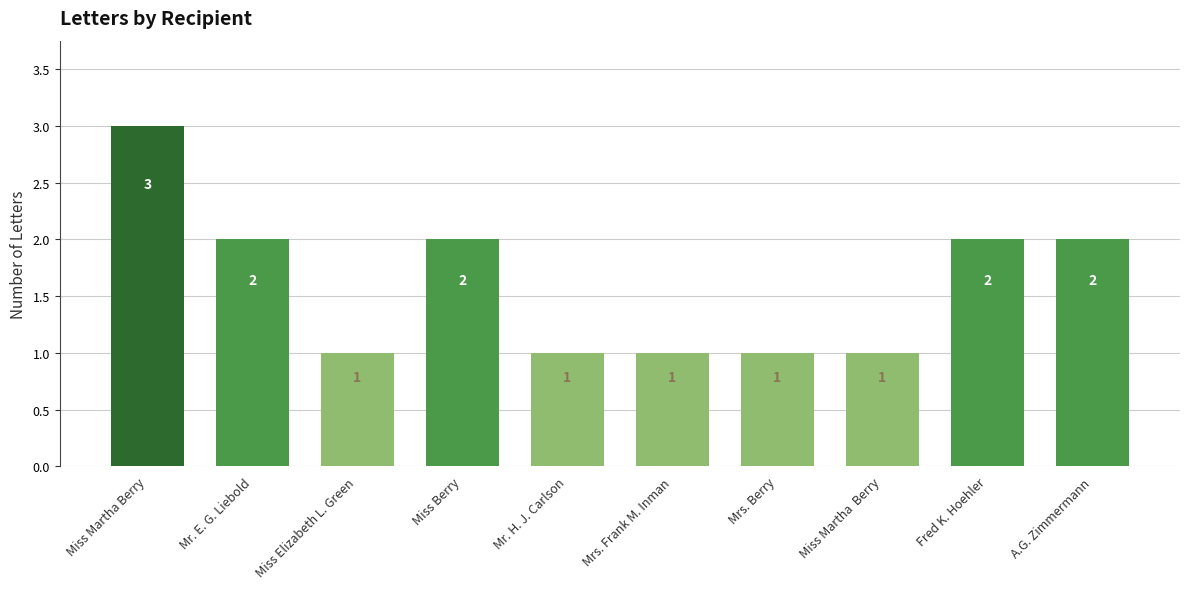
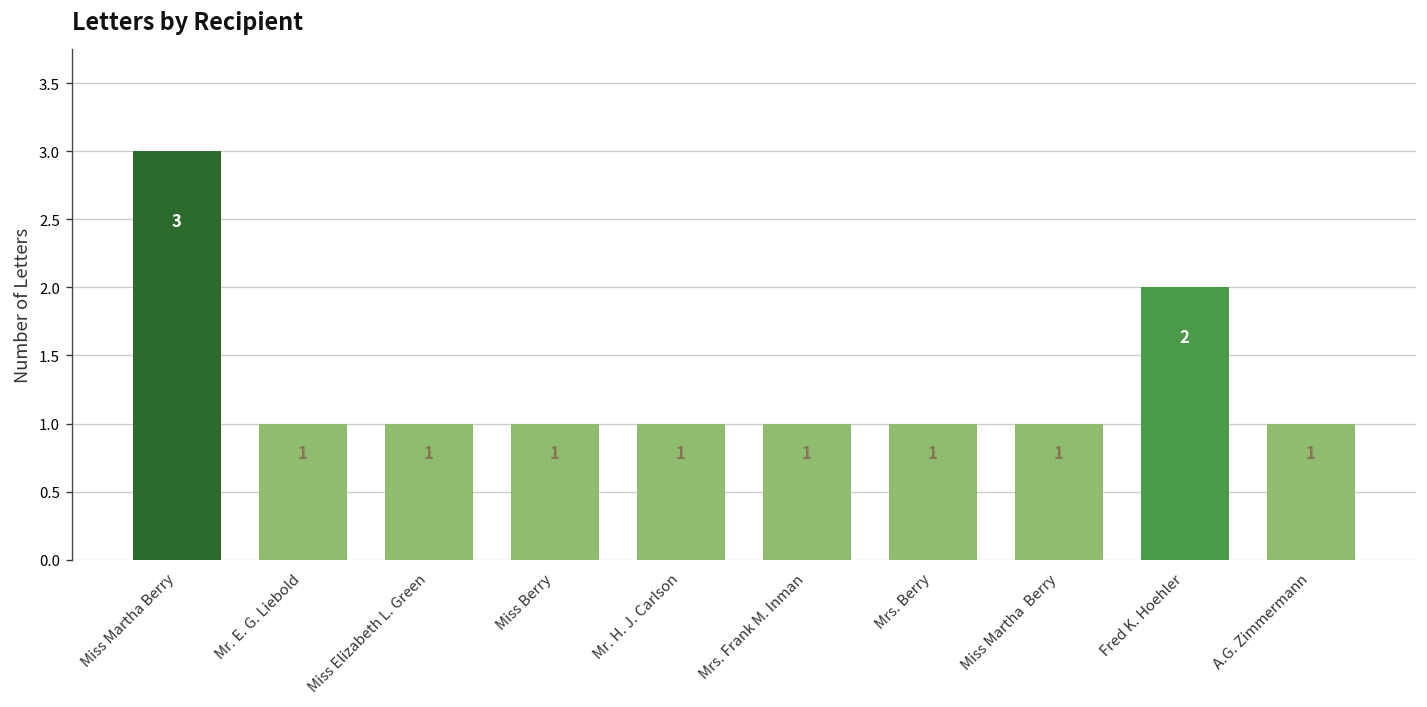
Mr. E. G. Liebold: 2 -> 1
Miss Berry: 2 -> 1
A.G. Zimmermann: 2 -> 1
